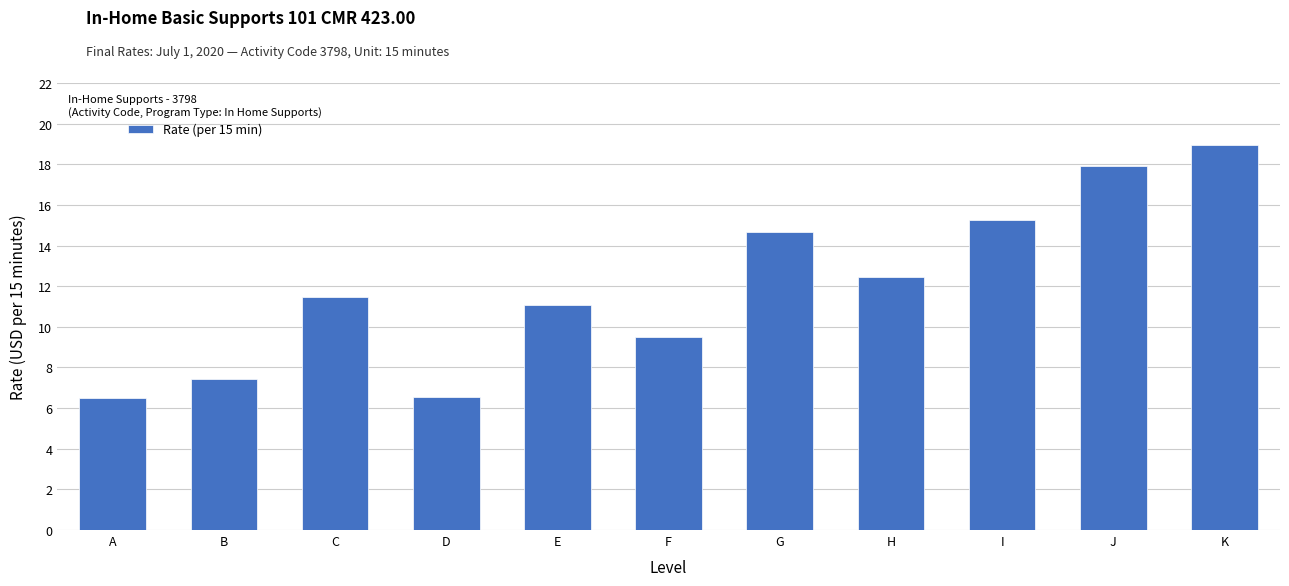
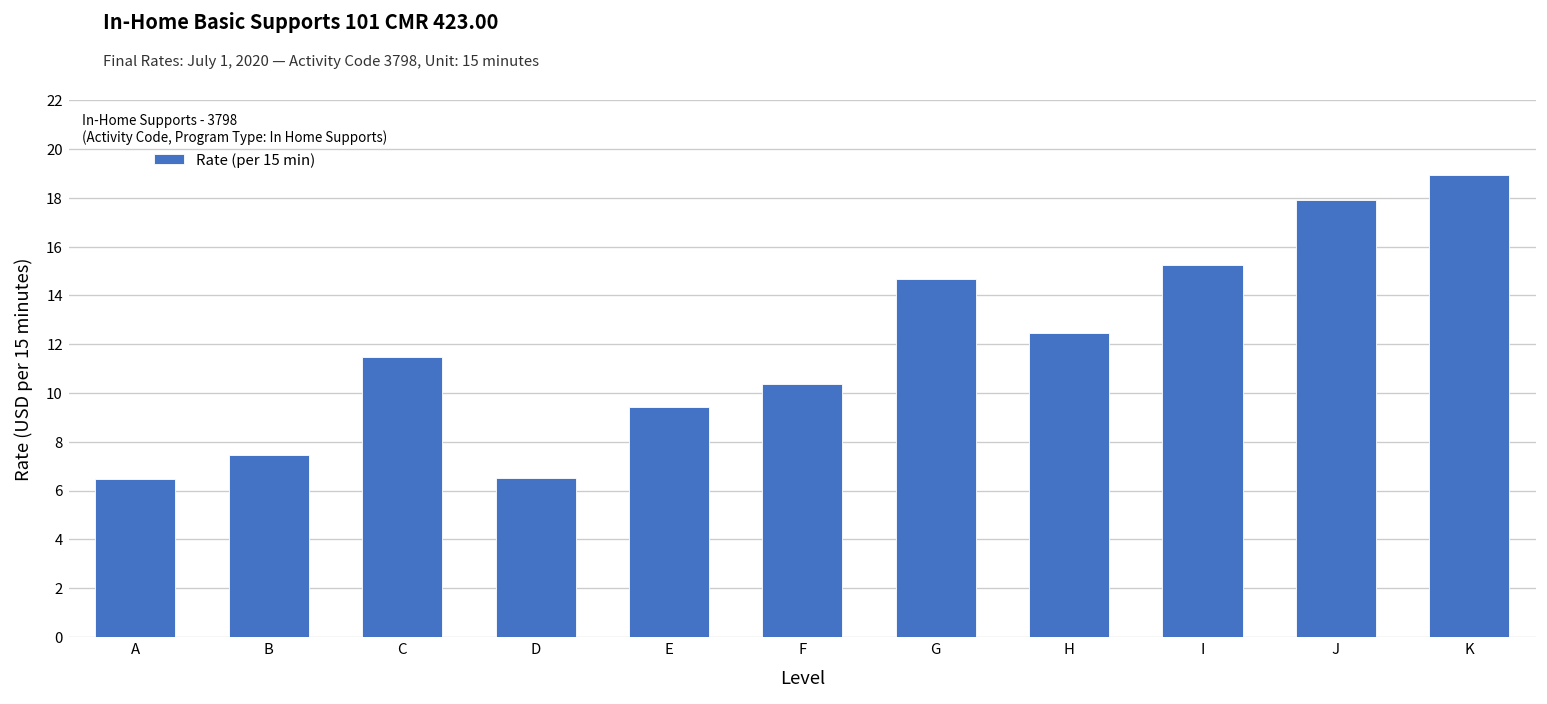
E: 11.1 -> 9.4
F: 9.5 -> 10.4
